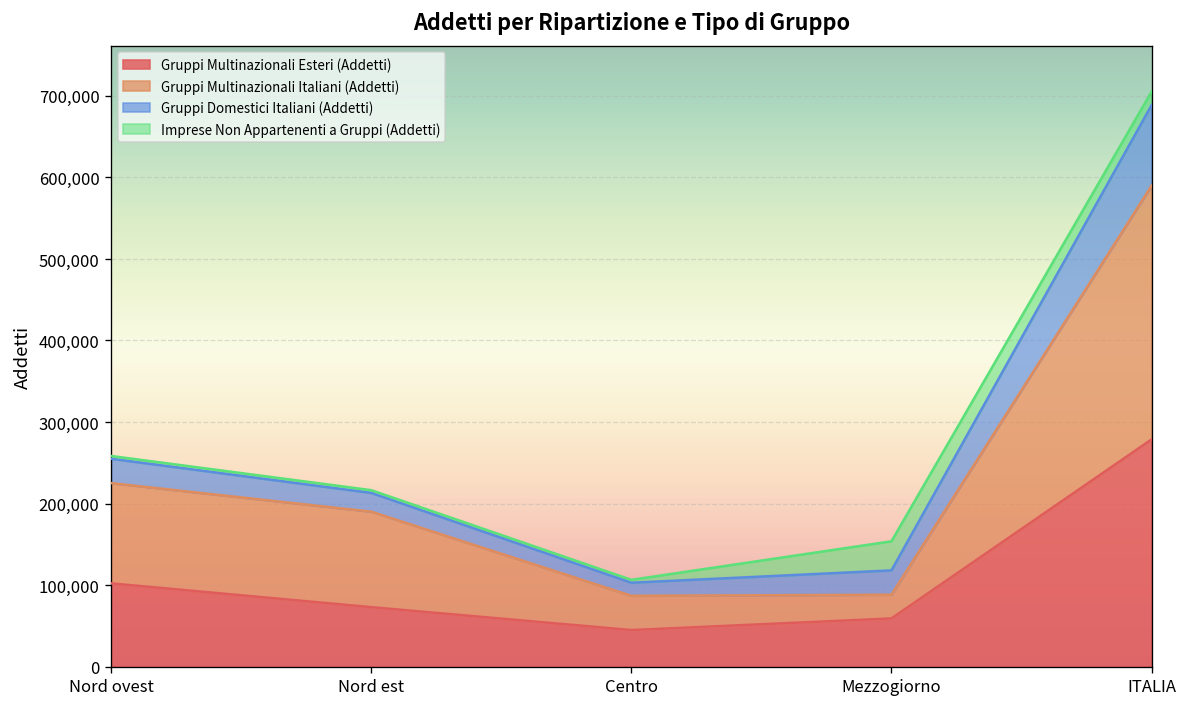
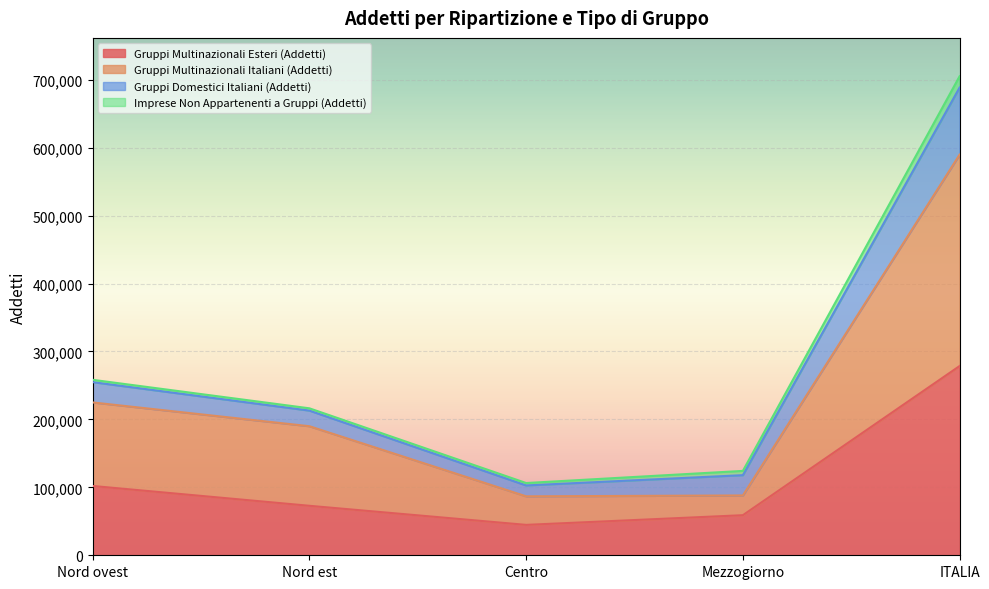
Imprese Non Appartenenti a Gruppi (Addetti), Mezzogiorno: 40,000 -> 10,000
